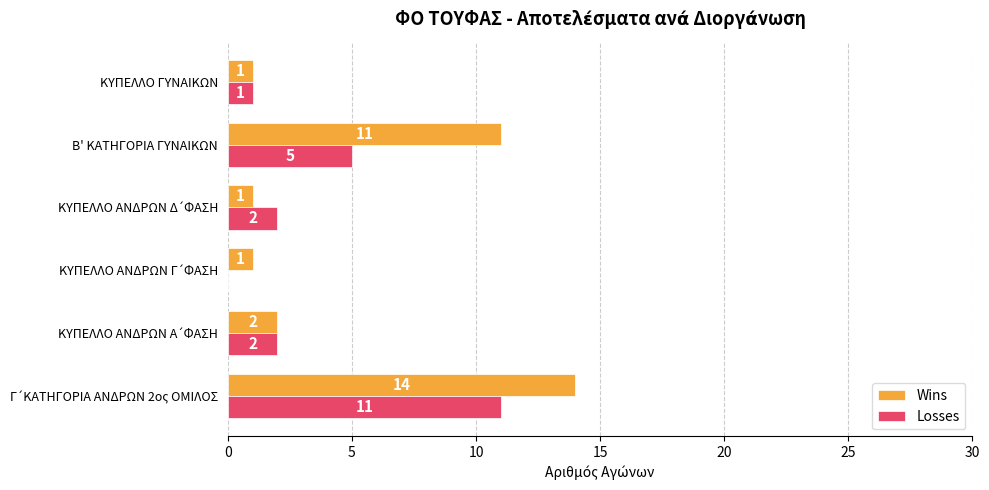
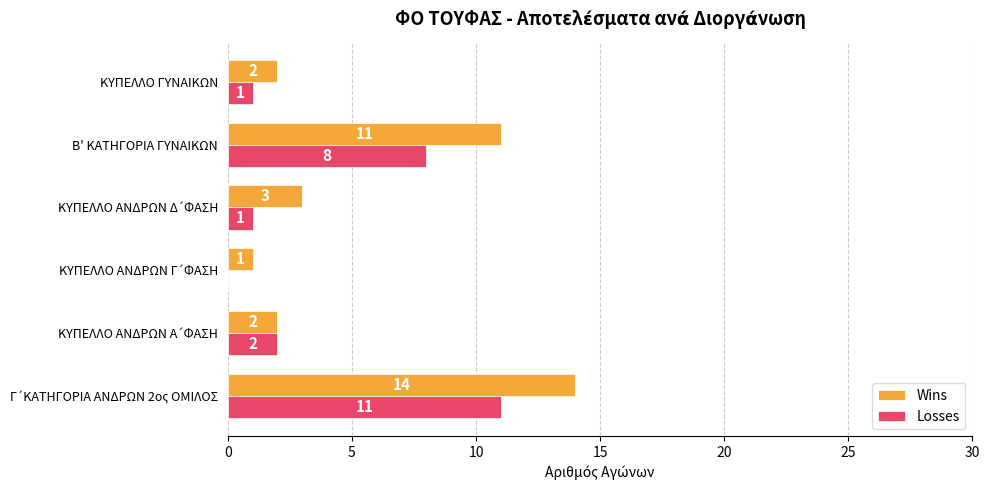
Wins, ΚΥΠΕΛΛΟ ΓΥΝΑΙΚΩΝ: 1 -> 2
Losses, Β' ΚΑΤΗΓΟΡΙΑ ΓΥΝΑΙΚΩΝ: 5 -> 8
Wins, ΚΥΠΕΛΛΟ ΑΝΔΡΩΝ Δ΄ΦΑΣΗ: 1 -> 3
Losses, ΚΥΠΕΛΛΟ ΑΝΔΡΩΝ Δ΄ΦΑΣΗ: 2 -> 1
